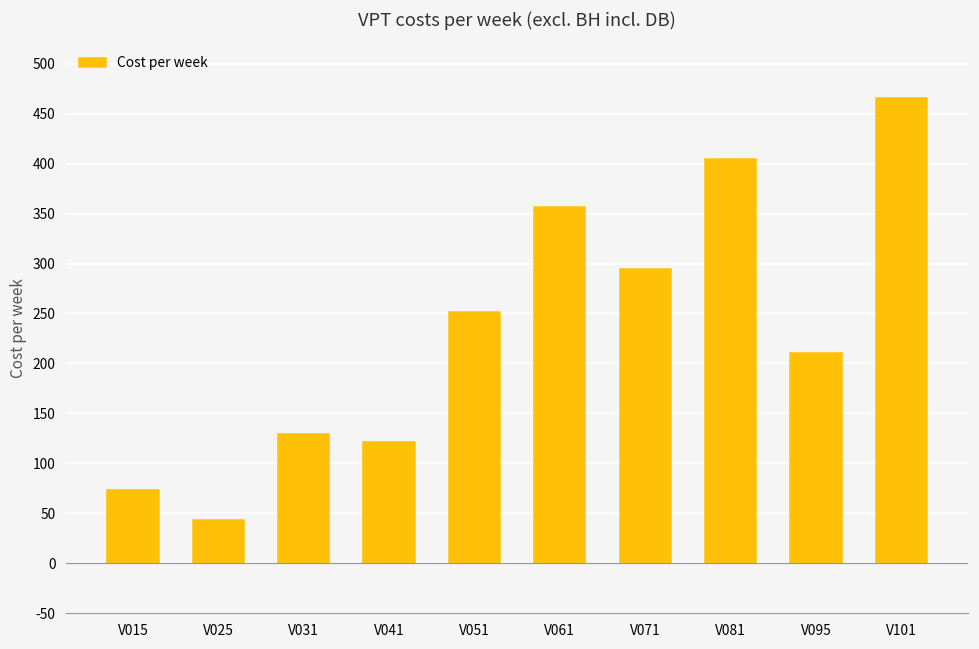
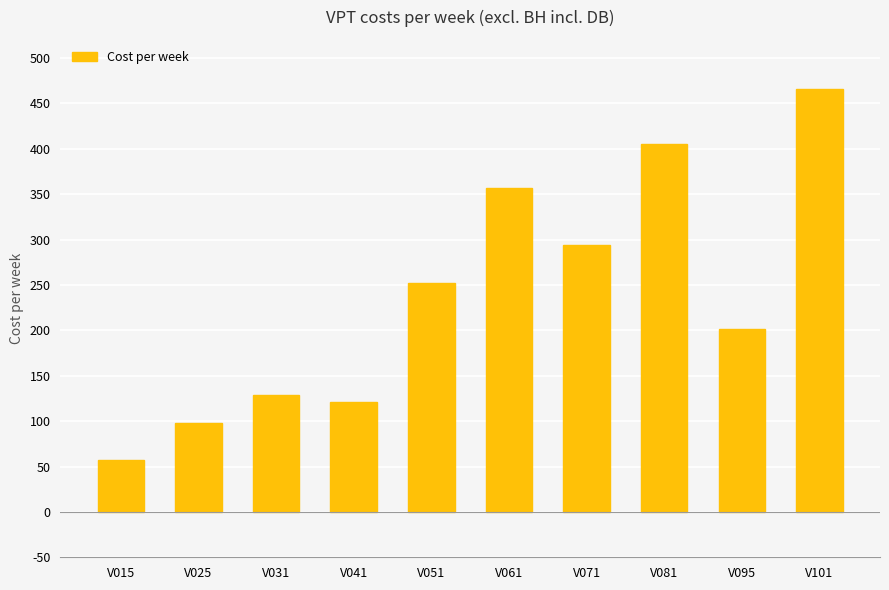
V015: 70 -> 60
V025: 40 -> 100
V095: 210 -> 200
